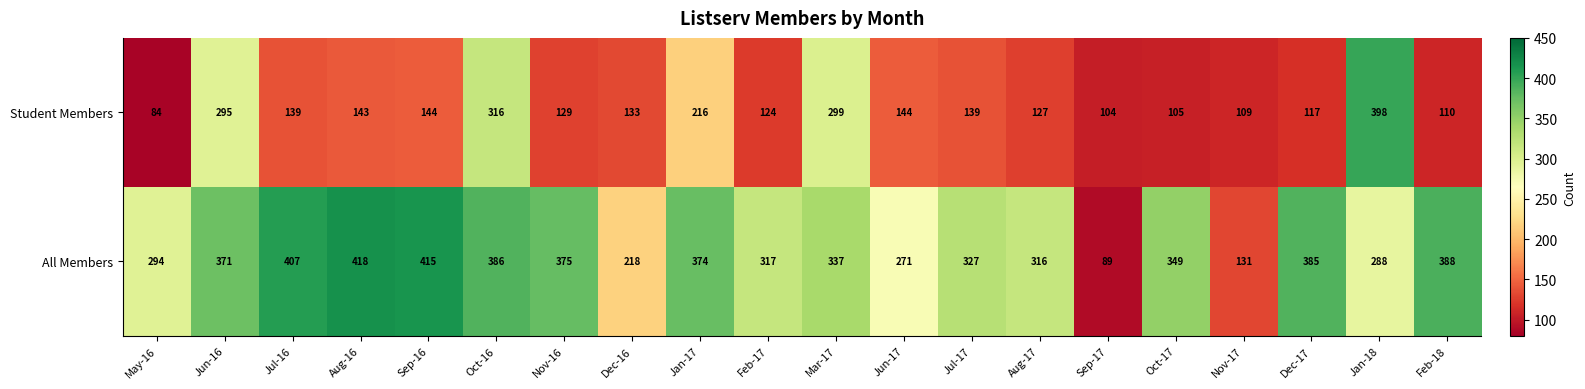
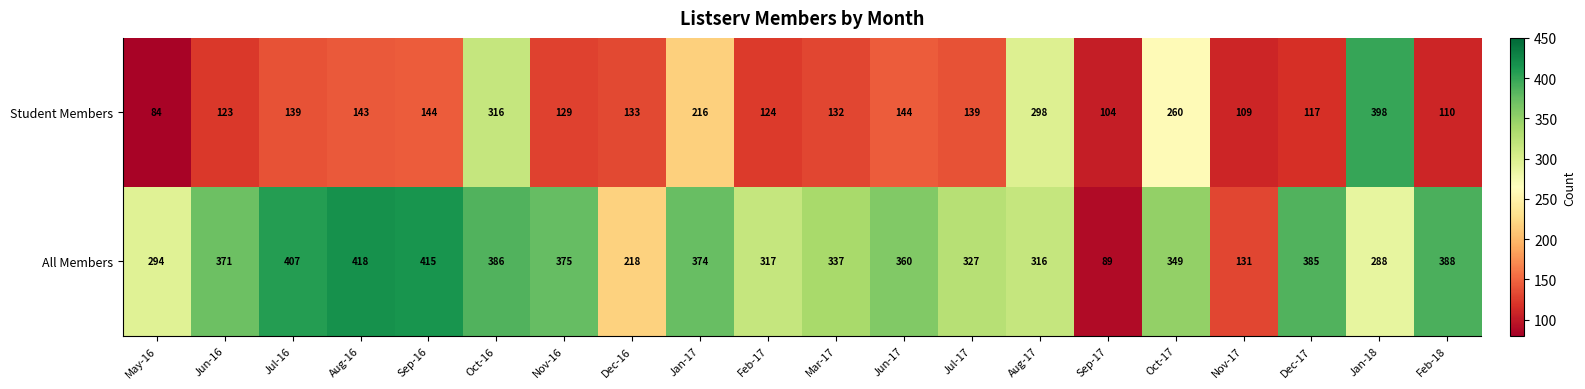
Student Members, Jun-16: 295 -> 123
Student Members, Mar-17: 299 -> 132
Student Members, Aug-17: 127 -> 298
Student Members, Oct-17: 105 -> 260
All Members, Jun-17: 271 -> 360
